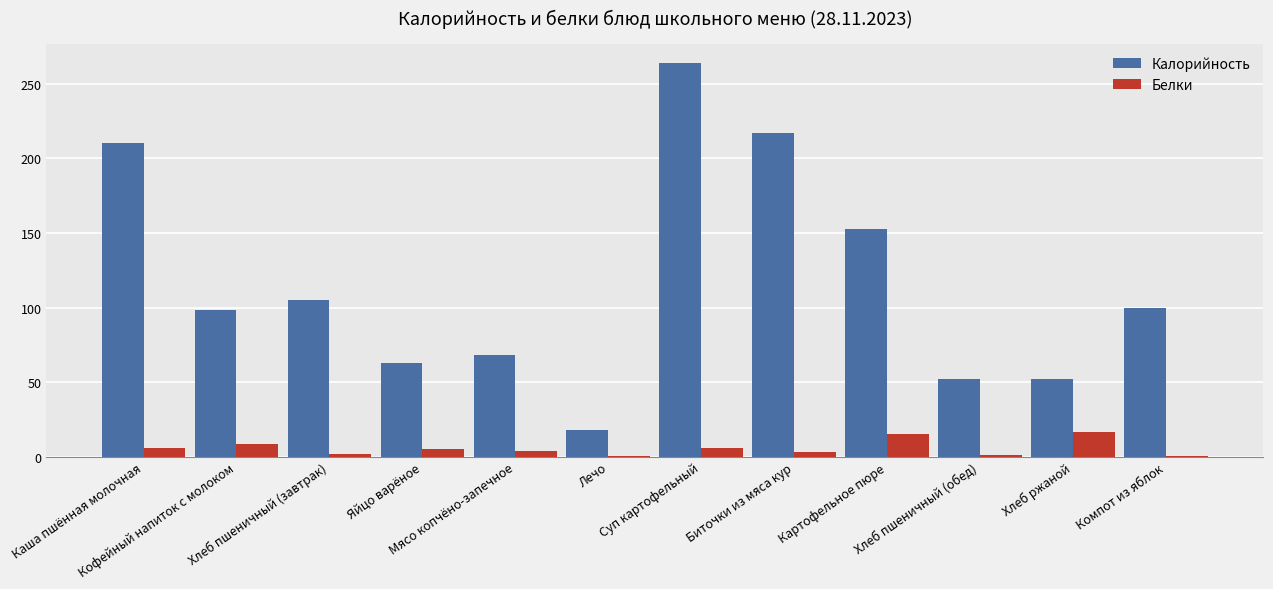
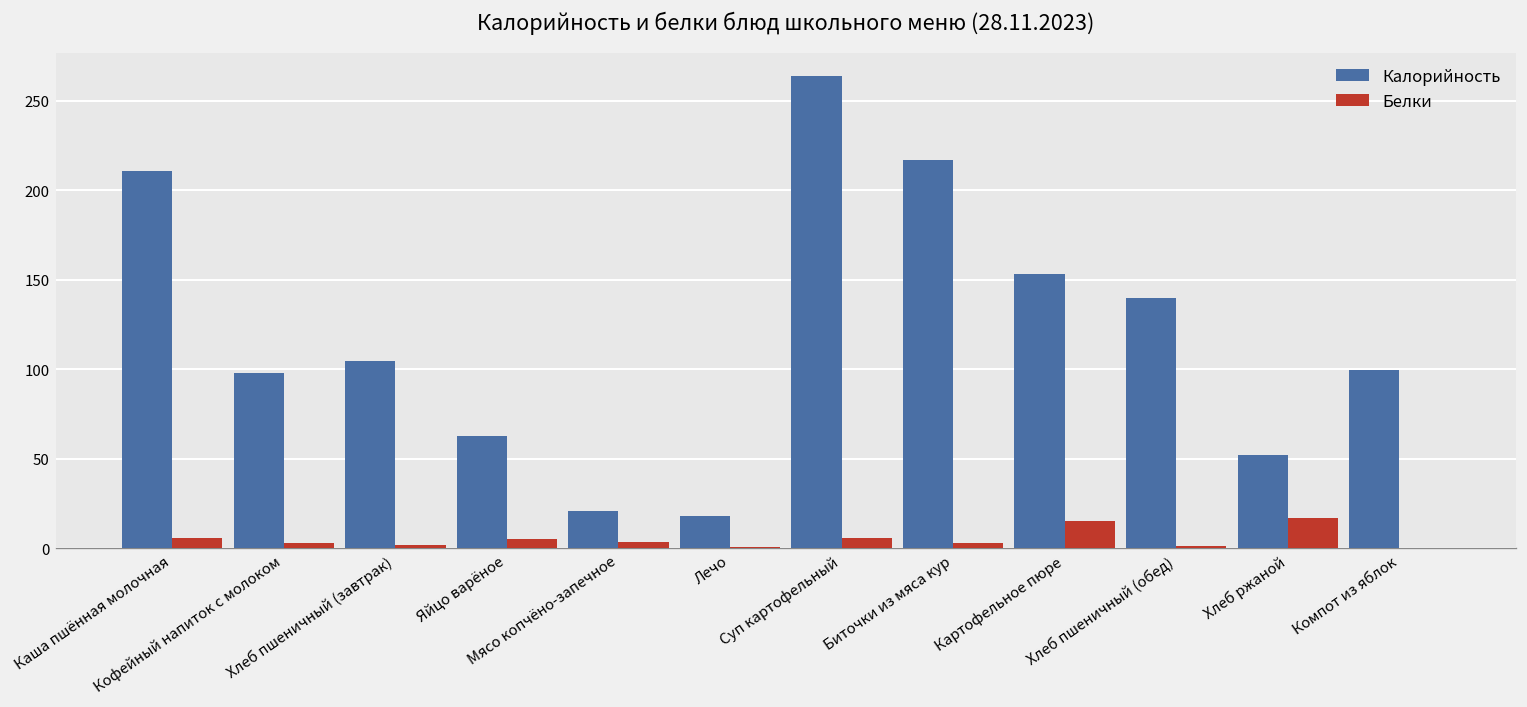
Белки, Кофейный напиток с молоком: 9 -> 3
Калорийность, Мясо копчёно-запечное: 68 -> 21
Калорийность, Хлеб пшеничный (обед): 52 -> 140
